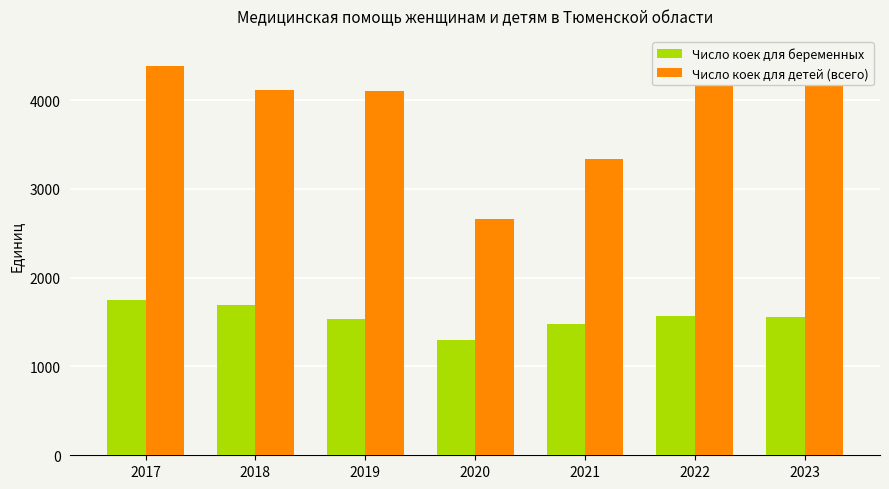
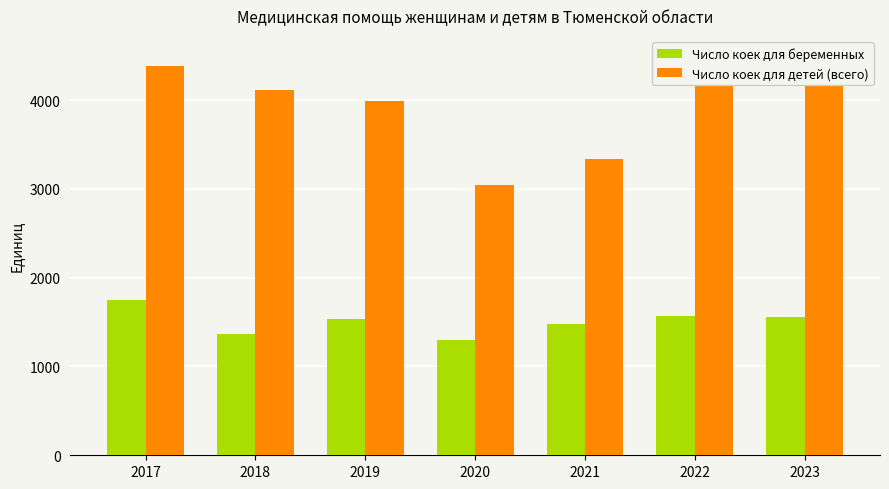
Число коек для беременных, 2018: 1700 -> 1400
Число коек для детей (всего), 2019: 4100 -> 4000
Число коек для детей (всего), 2020: 2700 -> 3000
